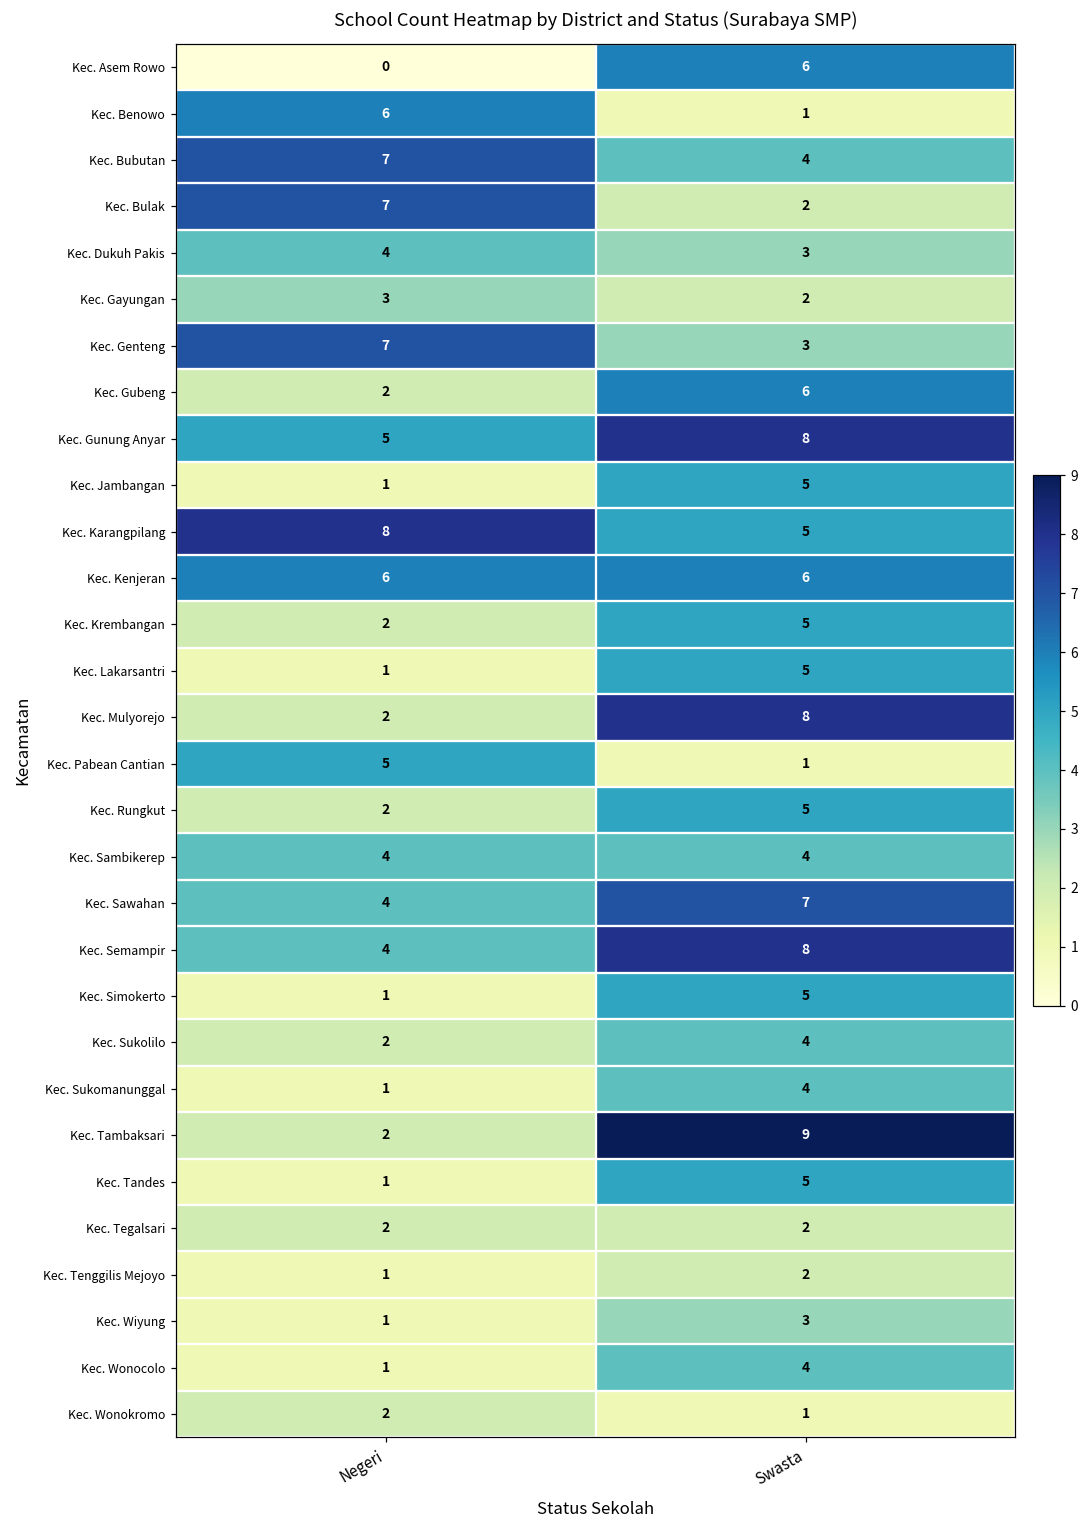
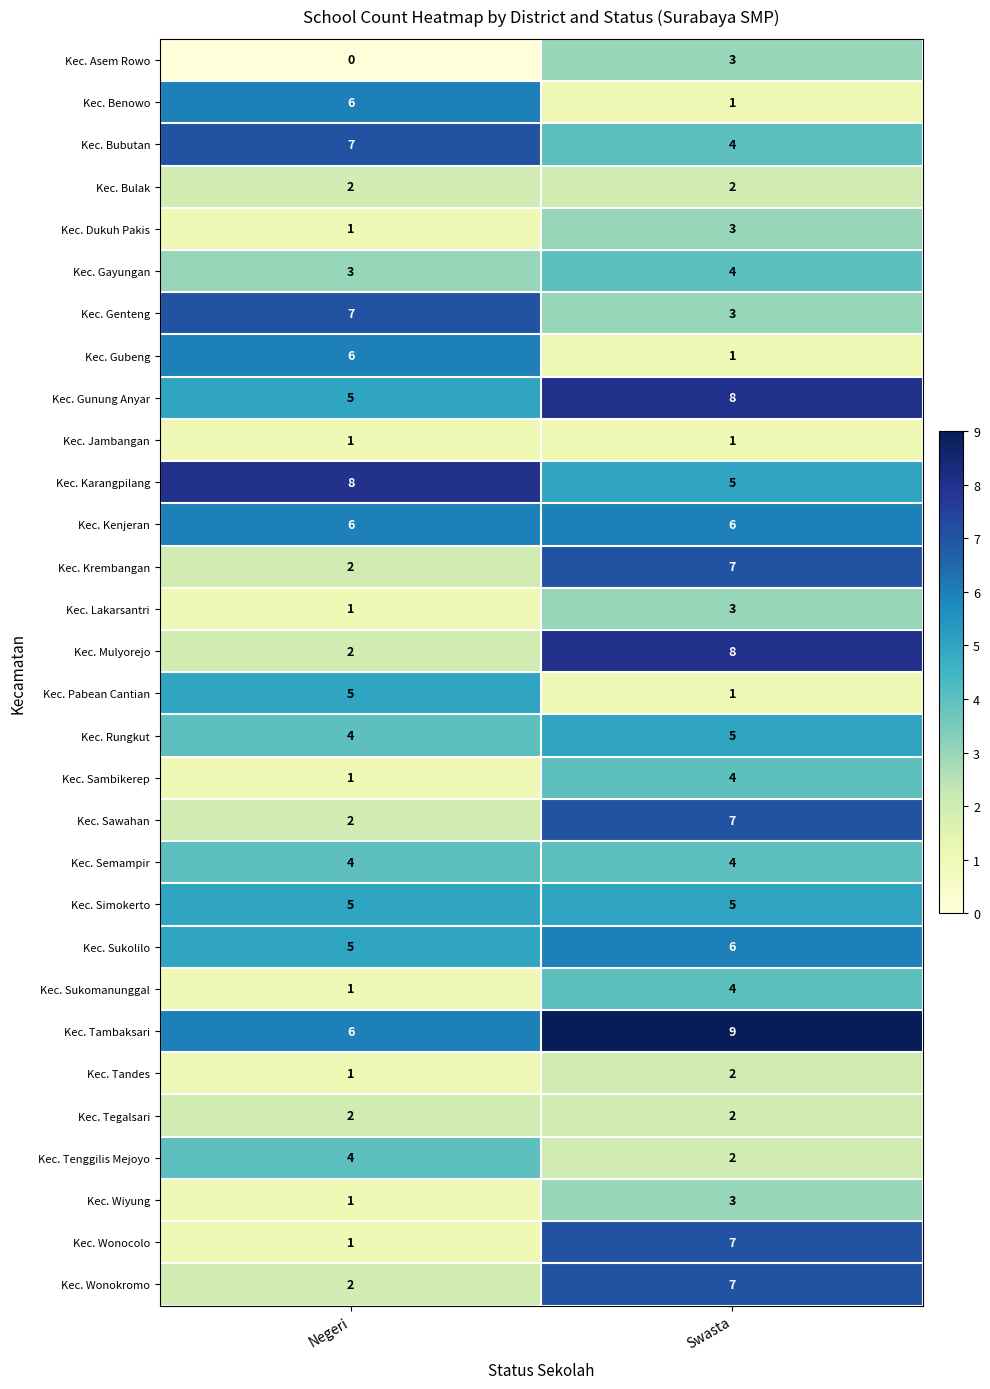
Kec. Asem Rowo, Swasta: 6 -> 3
Kec. Bulak, Negeri: 7 -> 2
Kec. Dukuh Pakis, Negeri: 4 -> 1
Kec. Gayungan, Swasta: 2 -> 4
Kec. Gubeng, Negeri: 2 -> 6
Kec. Gubeng, Swasta: 6 -> 1
Kec. Jambangan, Swasta: 5 -> 1
Kec. Krembangan, Swasta: 5 -> 7
Kec. Lakarsantri, Swasta: 5 -> 3
Kec. Rungkut, Negeri: 2 -> 4
Kec. Sambikerep, Negeri: 4 -> 1
Kec. Sawahan, Negeri: 4 -> 2
Kec. Semampir, Swasta: 8 -> 4
Kec. Simokerto, Negeri: 1 -> 5
Kec. Sukolilo, Negeri: 2 -> 5
Kec. Sukolilo, Swasta: 4 -> 6
Kec. Tambaksari, Negeri: 2 -> 6
Kec. Tandes, Swasta: 5 -> 2
Kec. Tenggilis Mejoyo, Negeri: 1 -> 4
Kec. Wonocolo, Swasta: 4 -> 7
Kec. Wonokromo, Swasta: 1 -> 7
